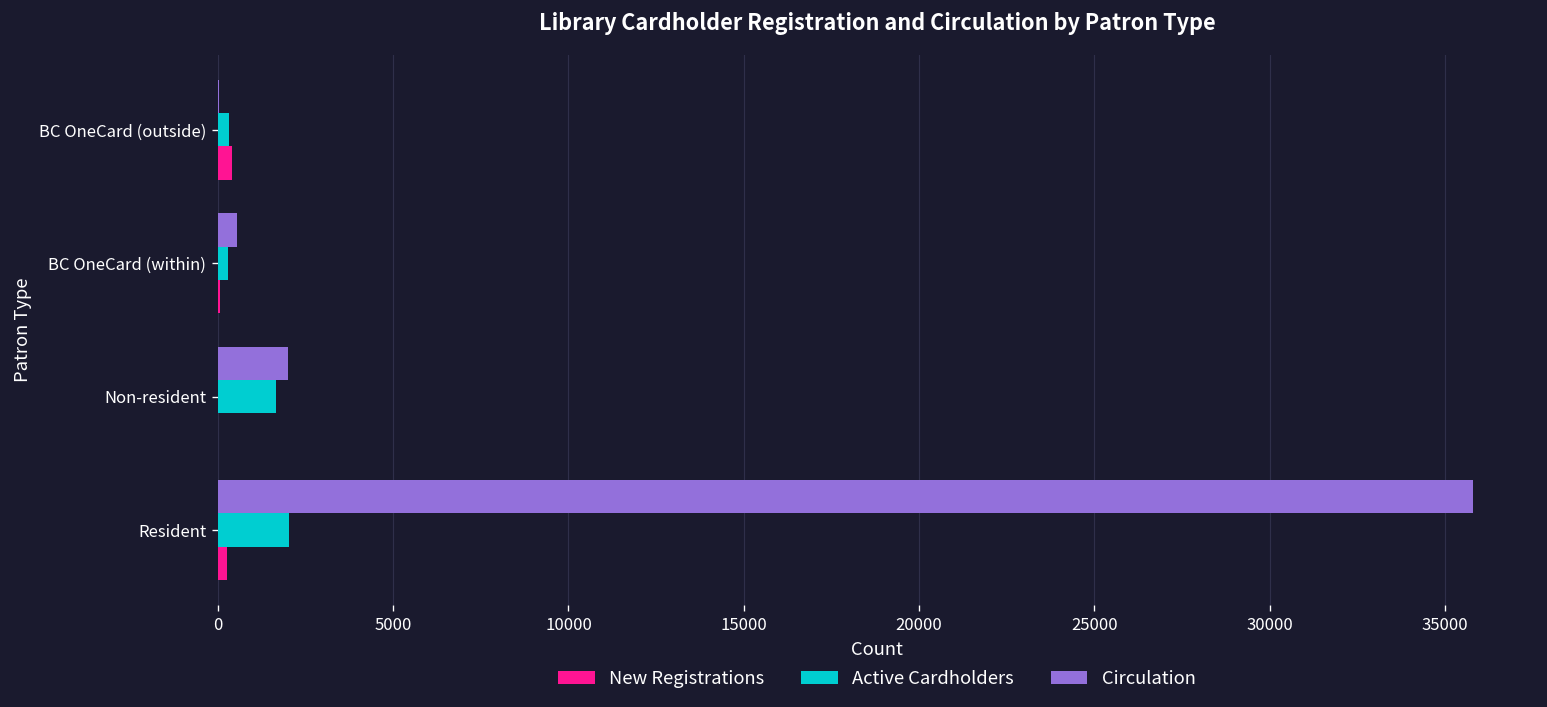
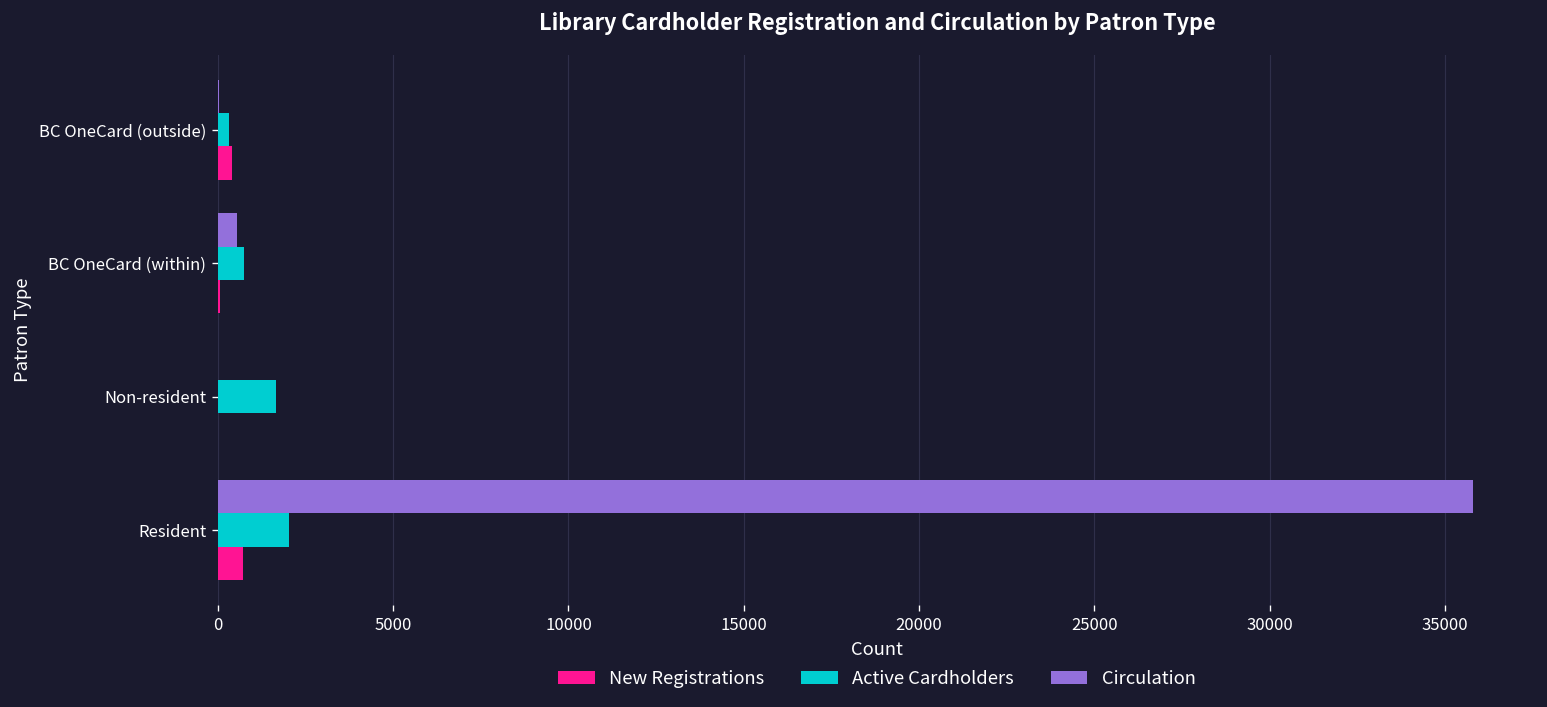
Active Cardholders, BC OneCard (within): 300 -> 800
Circulation, Non-resident: 2000 -> 0
New Registrations, Resident: 300 -> 700
